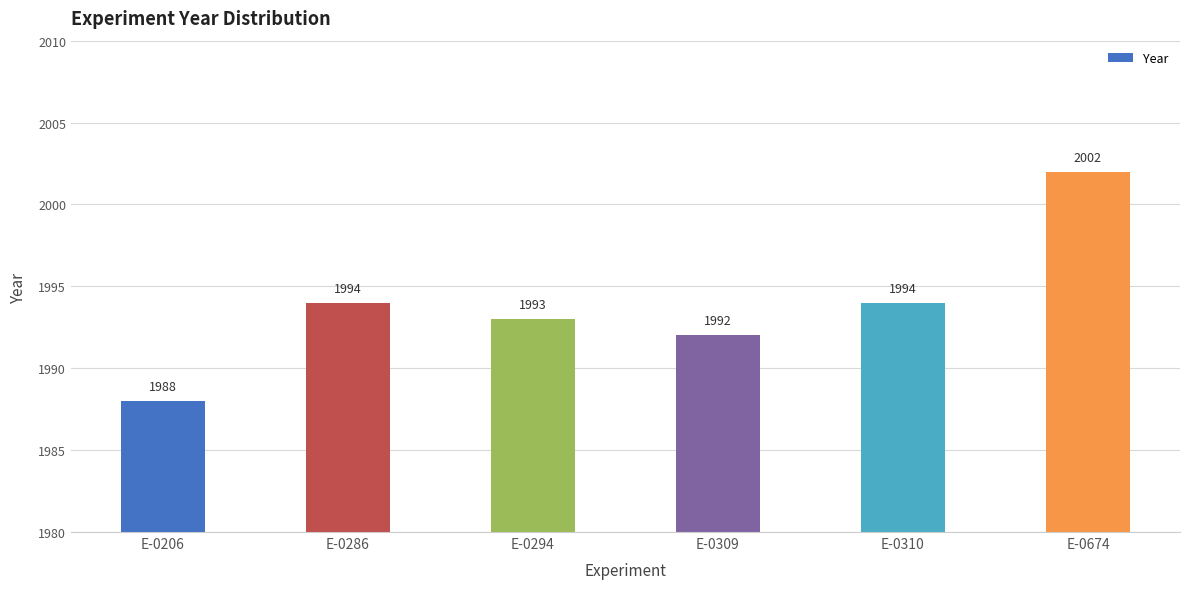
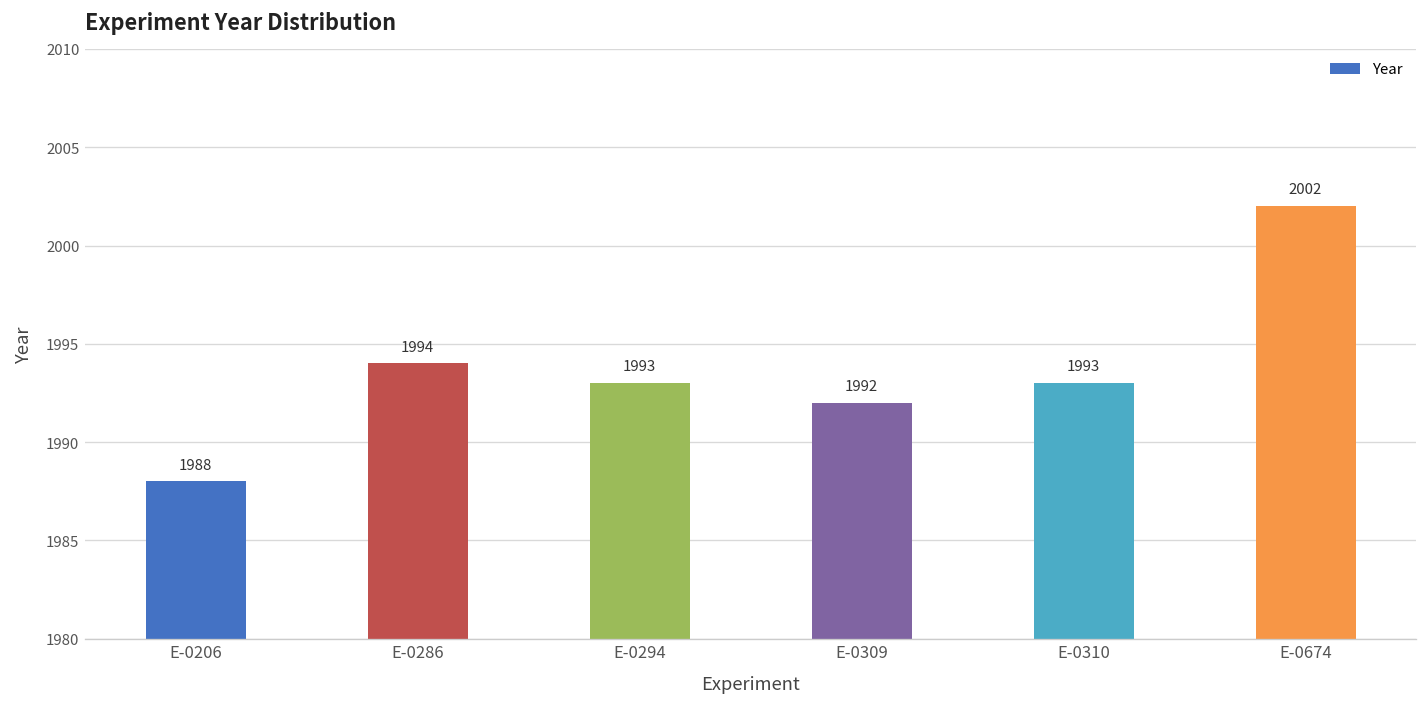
E-0310: 1994 -> 1993
